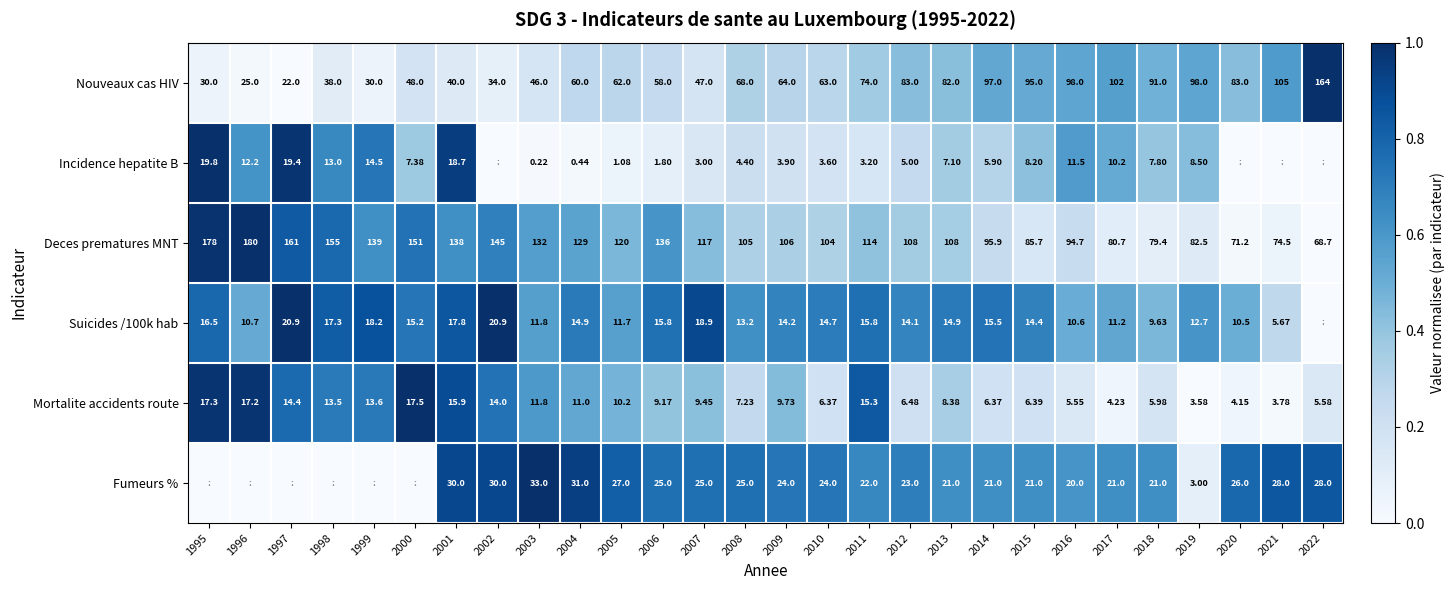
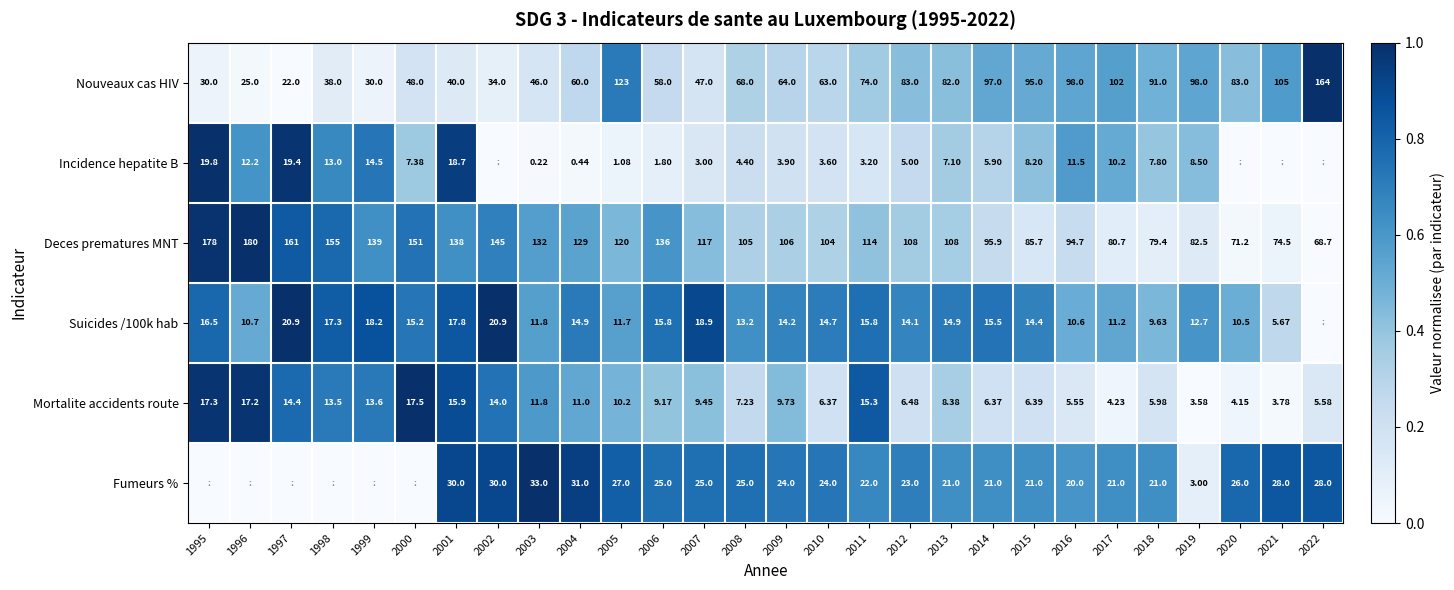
Nouveaux cas HIV, 2005: 62.0 -> 123
